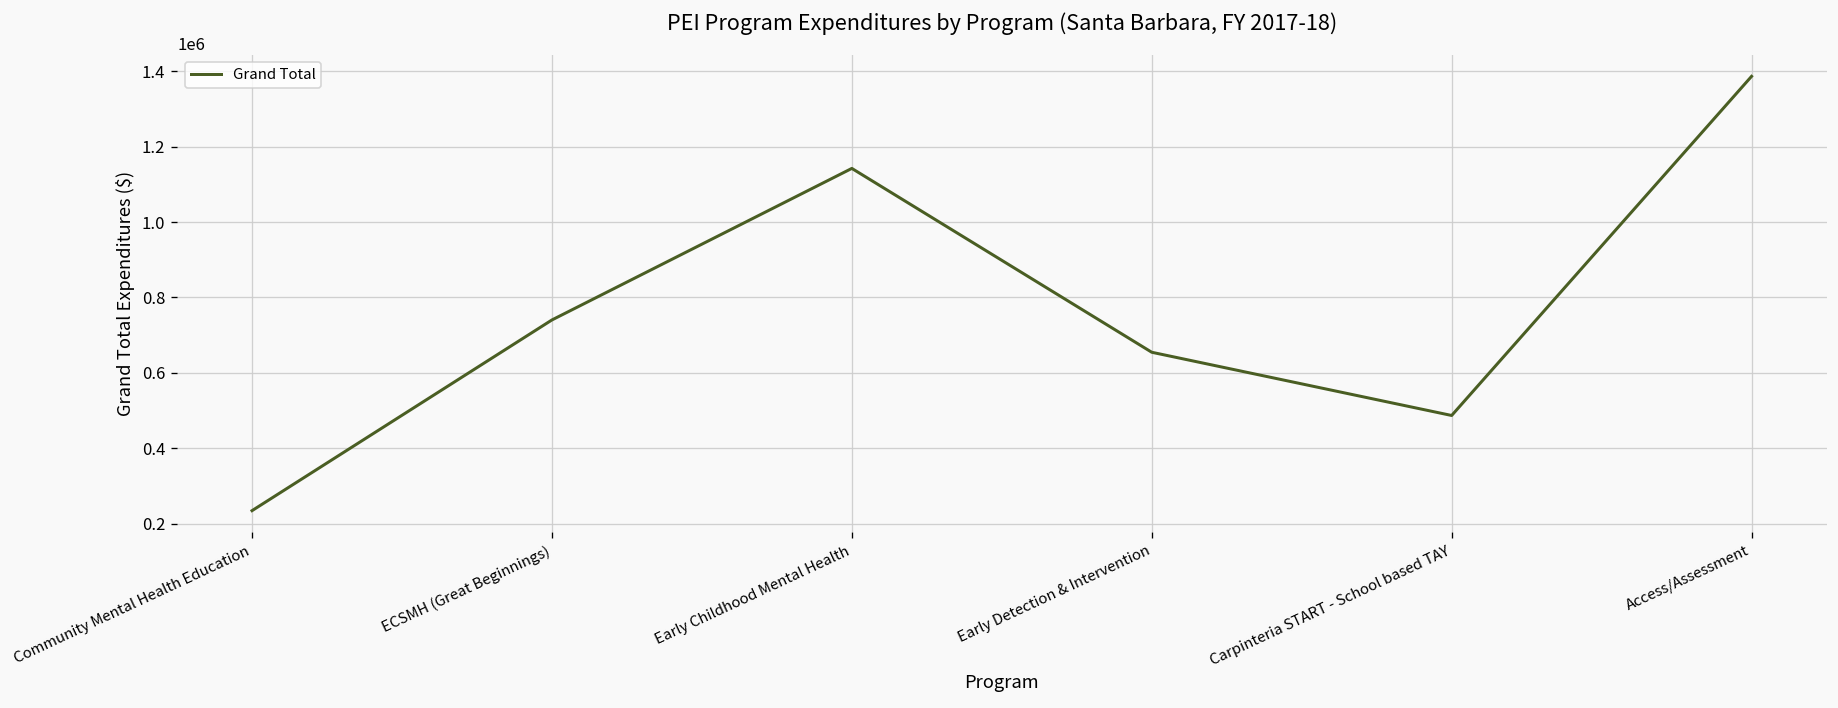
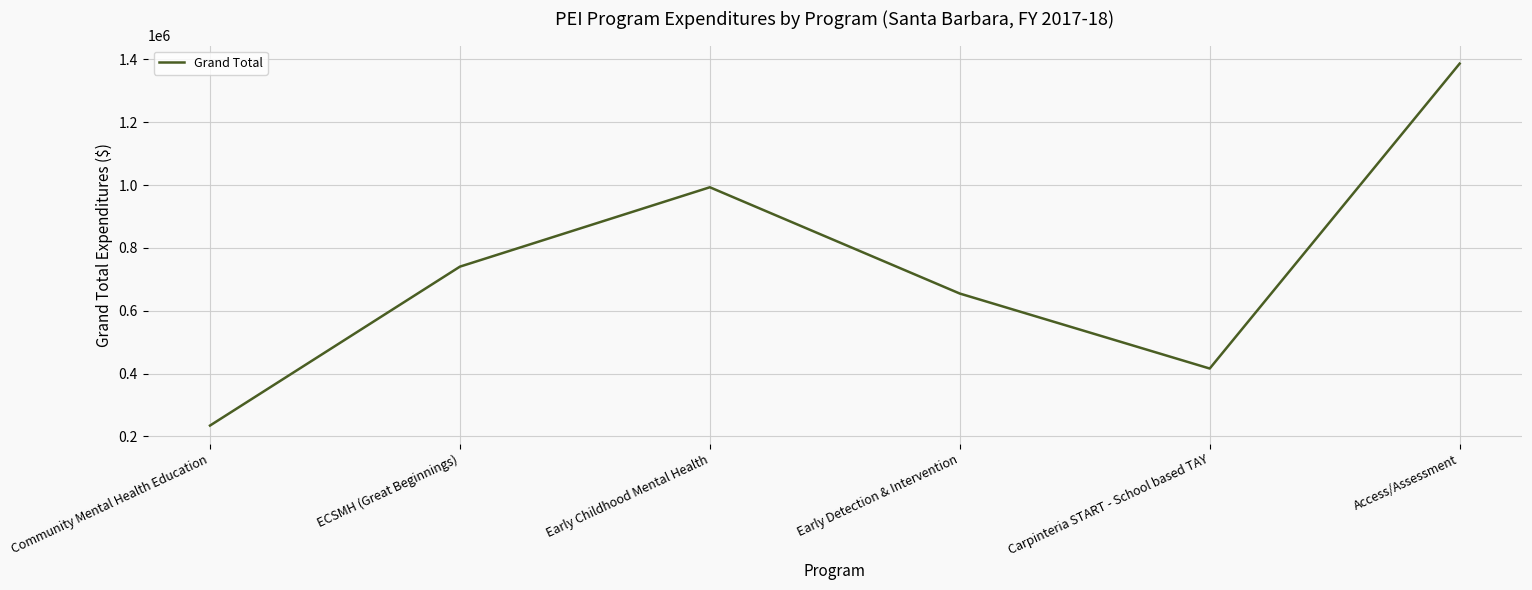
Early Childhood Mental Health: 1140000 -> 990000
Carpinteria START - School based TAY: 490000 -> 420000
